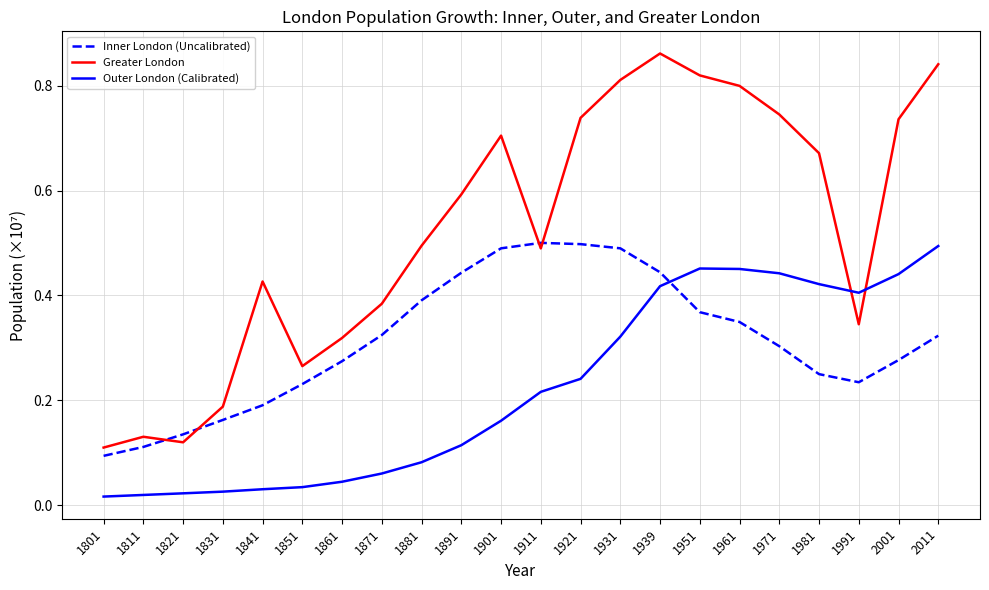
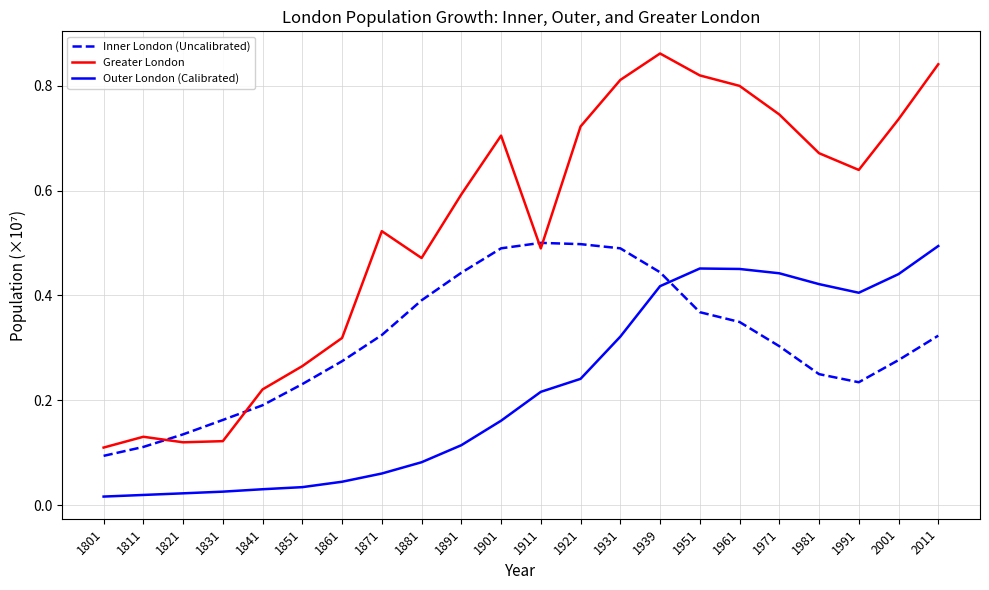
Greater London, 1831: 0.19 -> 0.12
Greater London, 1841: 0.43 -> 0.22
Greater London, 1871: 0.38 -> 0.52
Greater London, 1881: 0.49 -> 0.47
Greater London, 1921: 0.74 -> 0.72
Greater London, 1991: 0.34 -> 0.64
